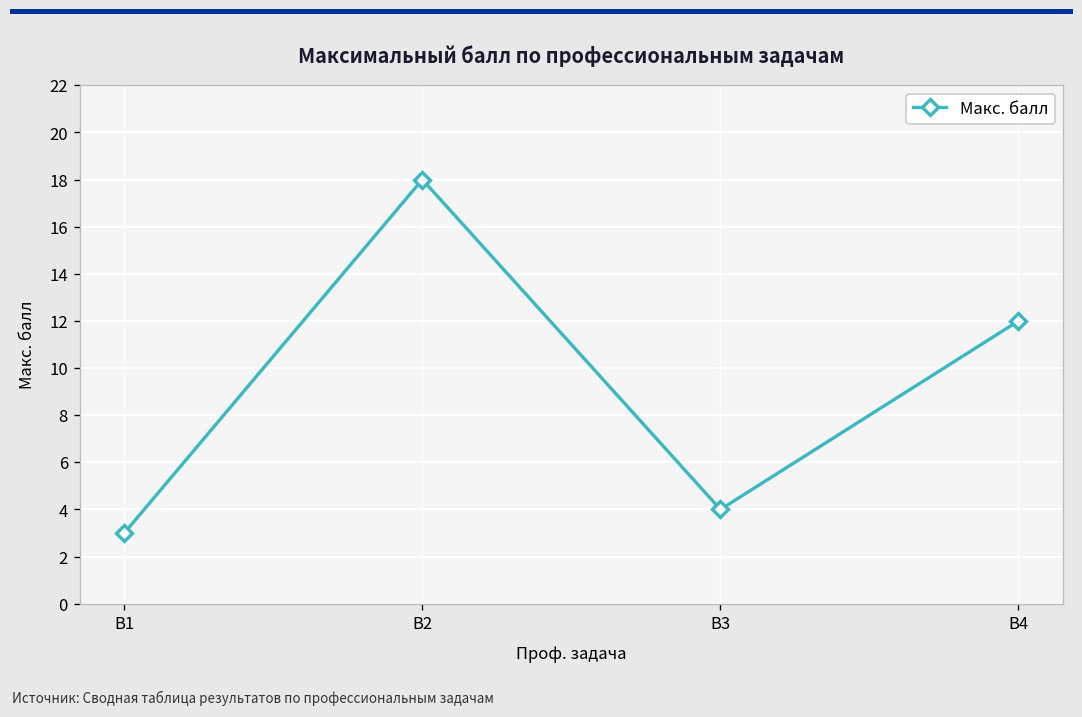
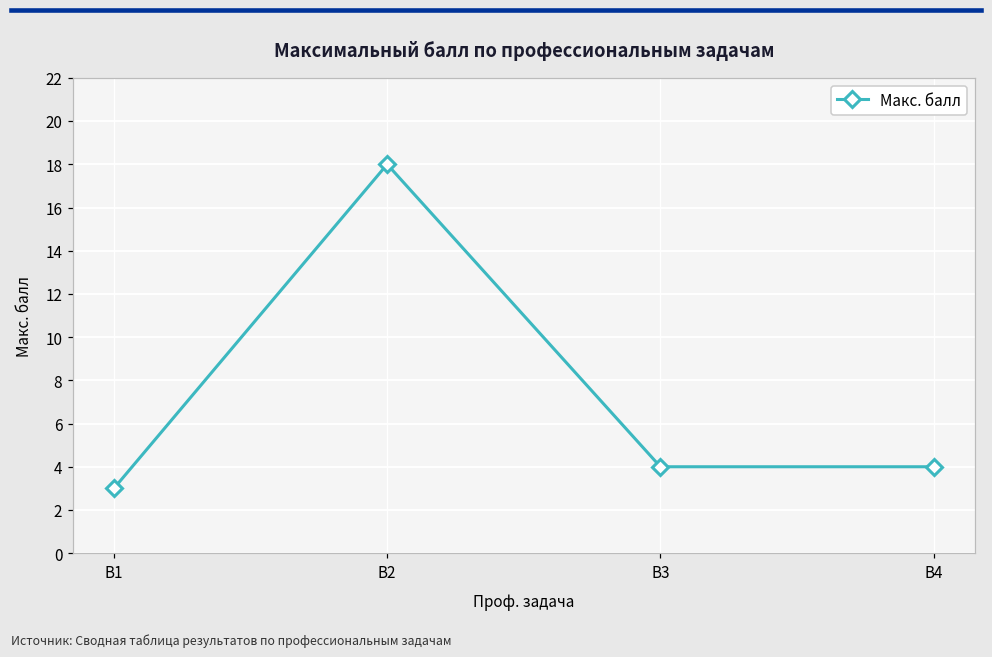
В4: 12 -> 4
